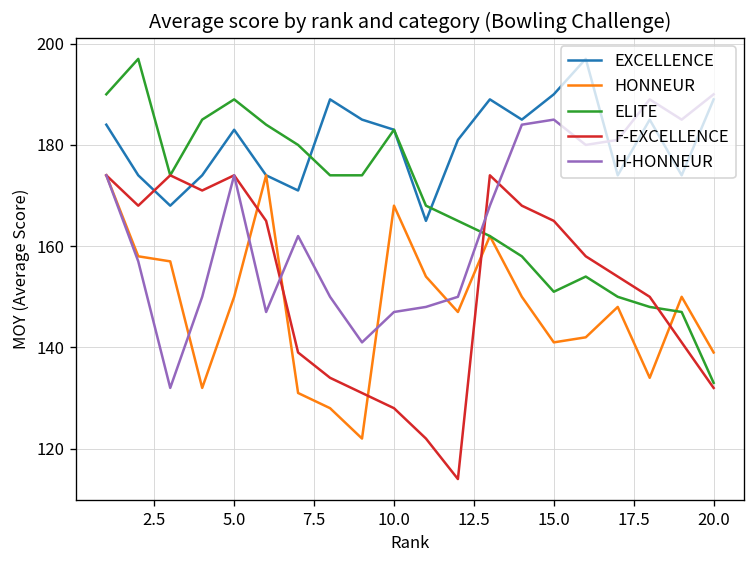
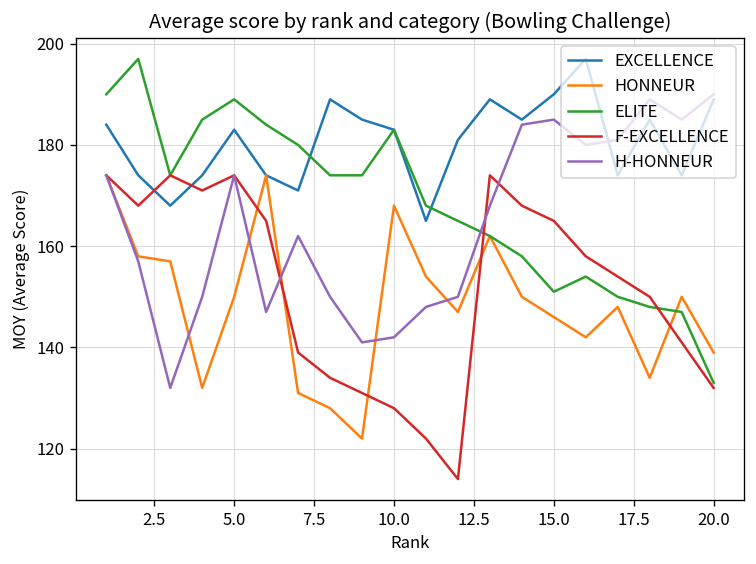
H-HONNEUR, 10.0: 147 -> 142
HONNEUR, 15.0: 141 -> 146
